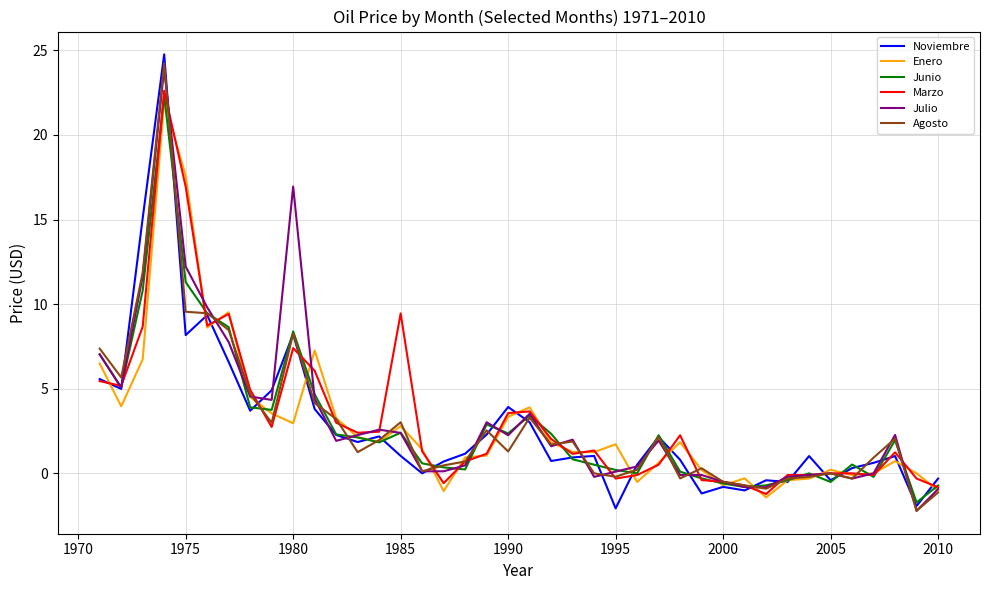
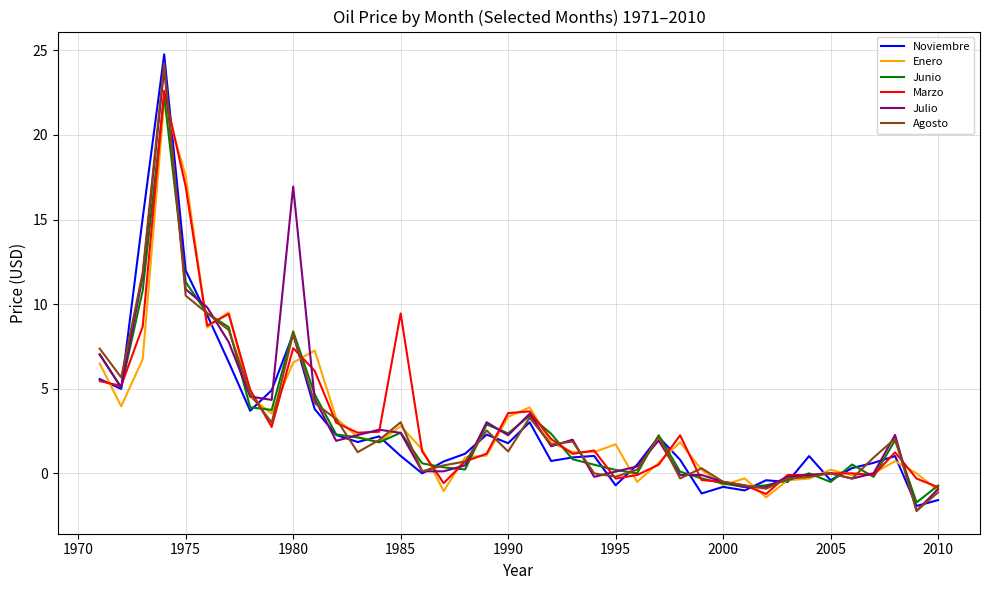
Noviembre, 1975: 8.2 -> 12.0
Julio, 1975: 12.2 -> 10.9
Agosto, 1975: 9.6 -> 10.5
Enero, 1980: 3.0 -> 6.6
Noviembre, 1990: 3.9 -> 1.8
Noviembre, 1995: -2.1 -> -0.7
Noviembre, 2010: -0.3 -> -1.6
